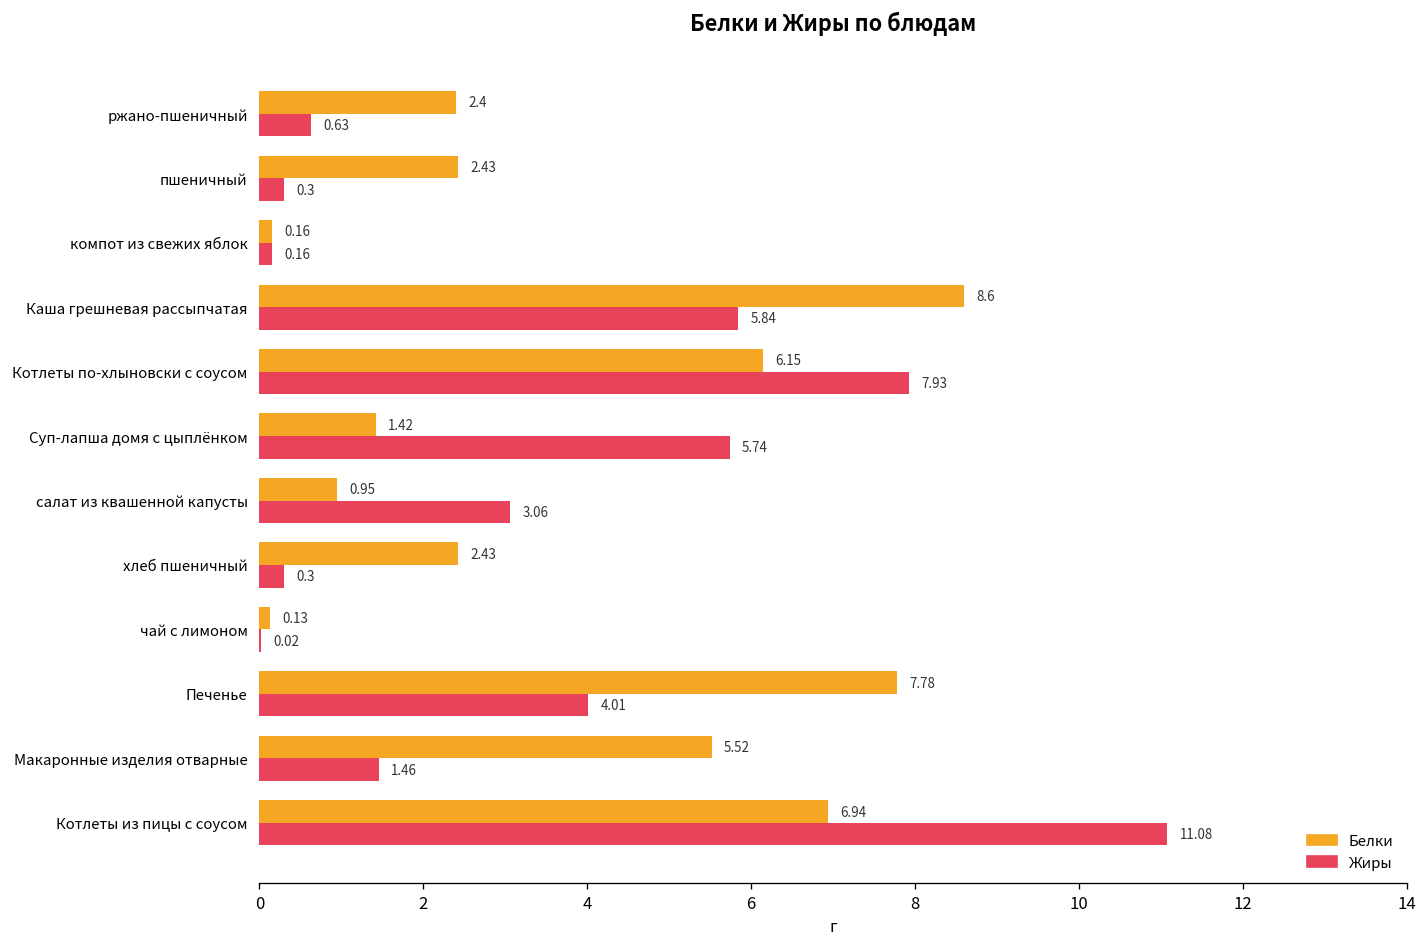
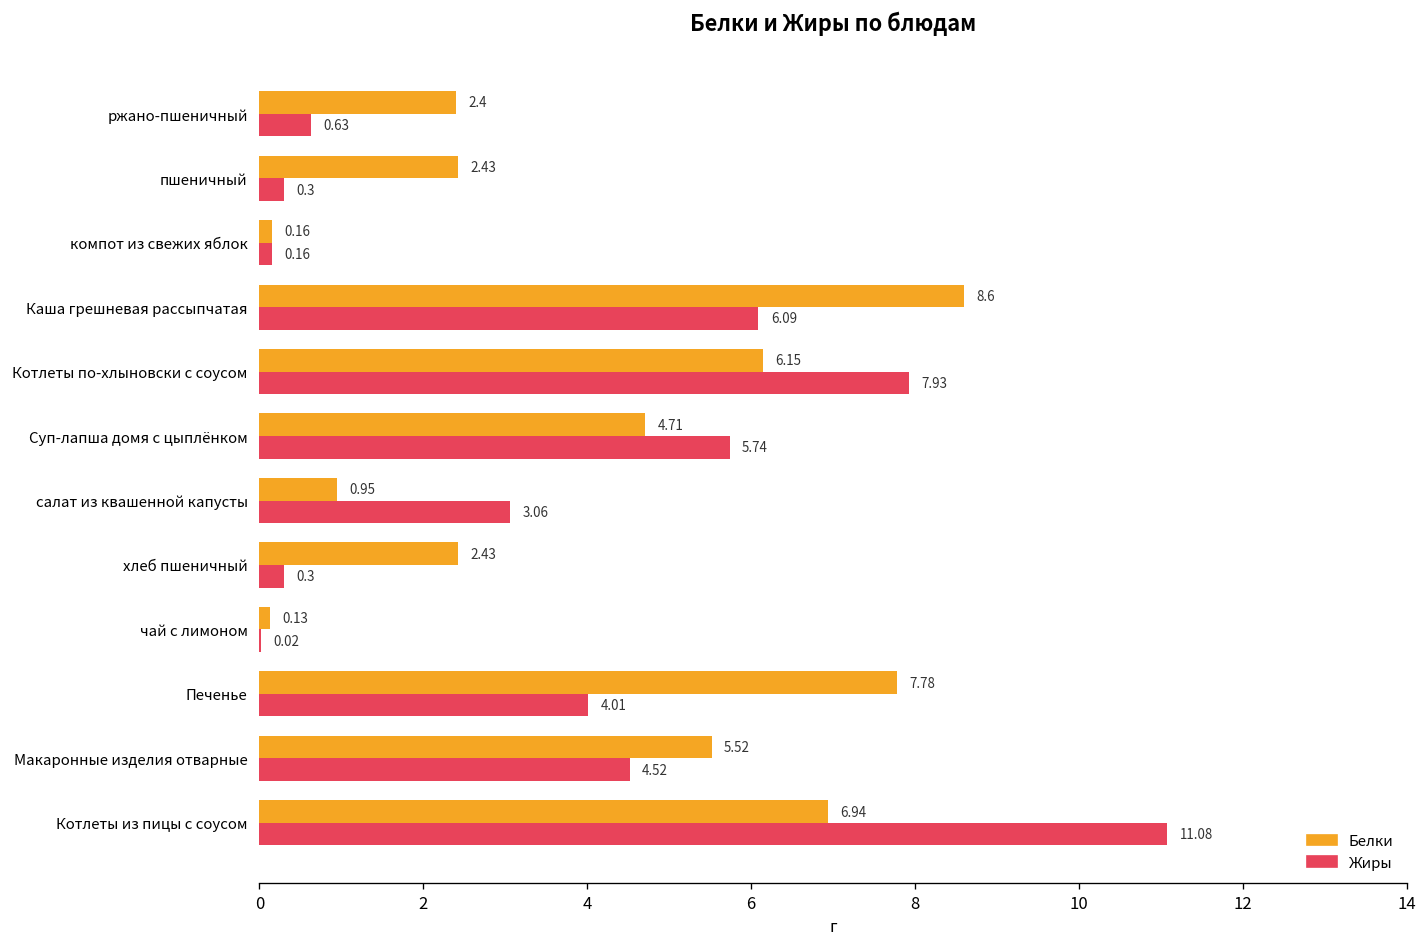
Жиры, Каша грешневая рассыпчатая: 5.84 -> 6.09
Белки, Суп-лапша домя с цыплёнком: 1.42 -> 4.71
Жиры, Макаронные изделия отварные: 1.46 -> 4.52
